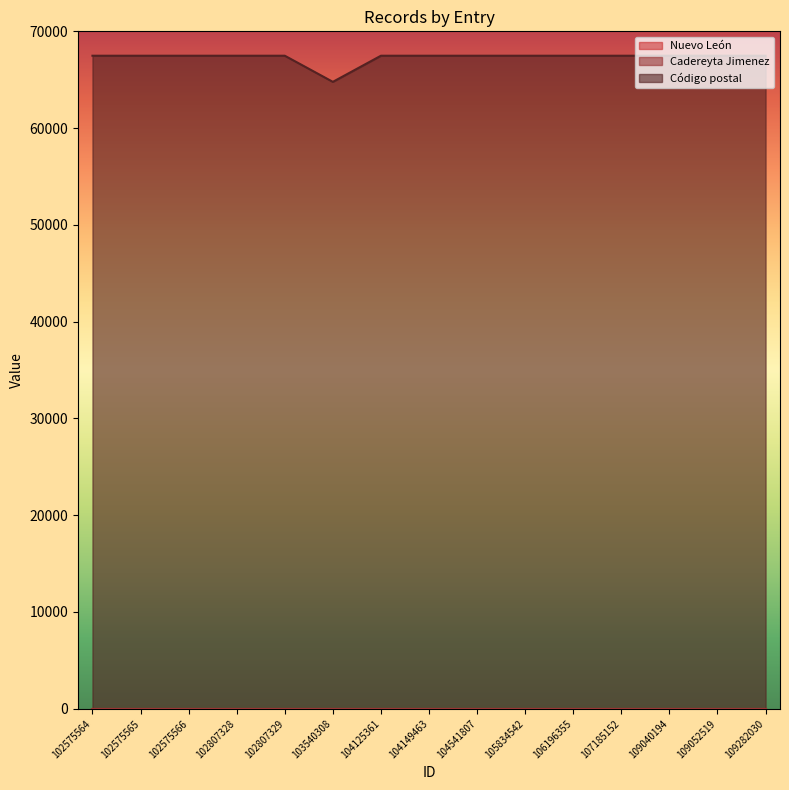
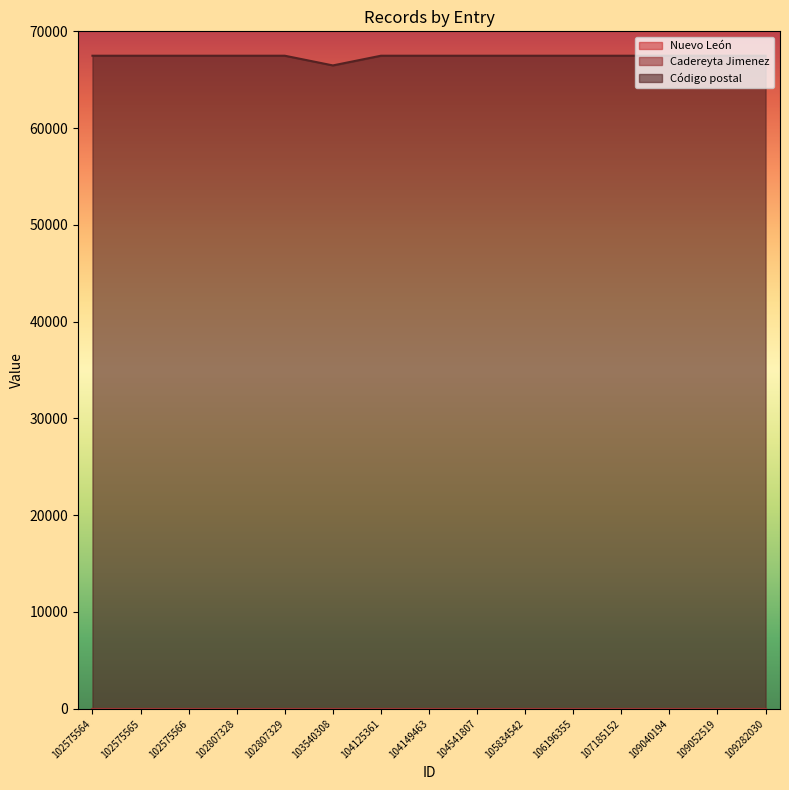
Código postal, 103540308: 65000 -> 66000
